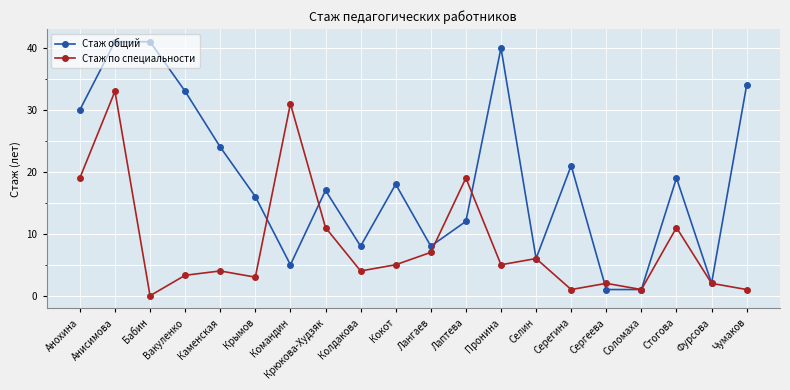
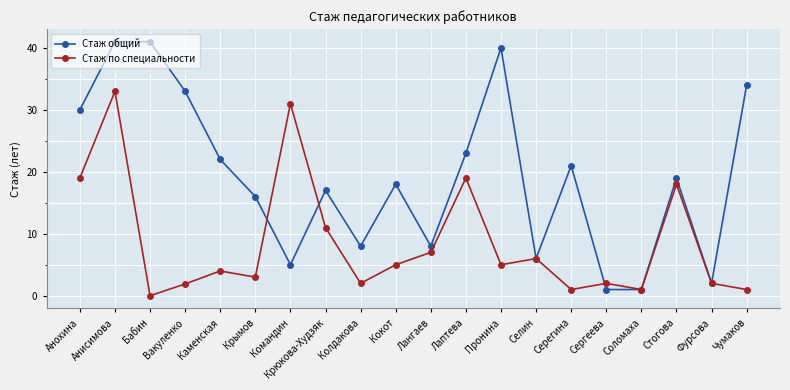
Стаж по специальности, Вакуленко: 3 -> 2
Стаж общий, Каменская: 24 -> 22
Стаж по специальности, Колдакова: 4 -> 2
Стаж общий, Лаптева: 12 -> 23
Стаж по специальности, Стогова: 11 -> 18
